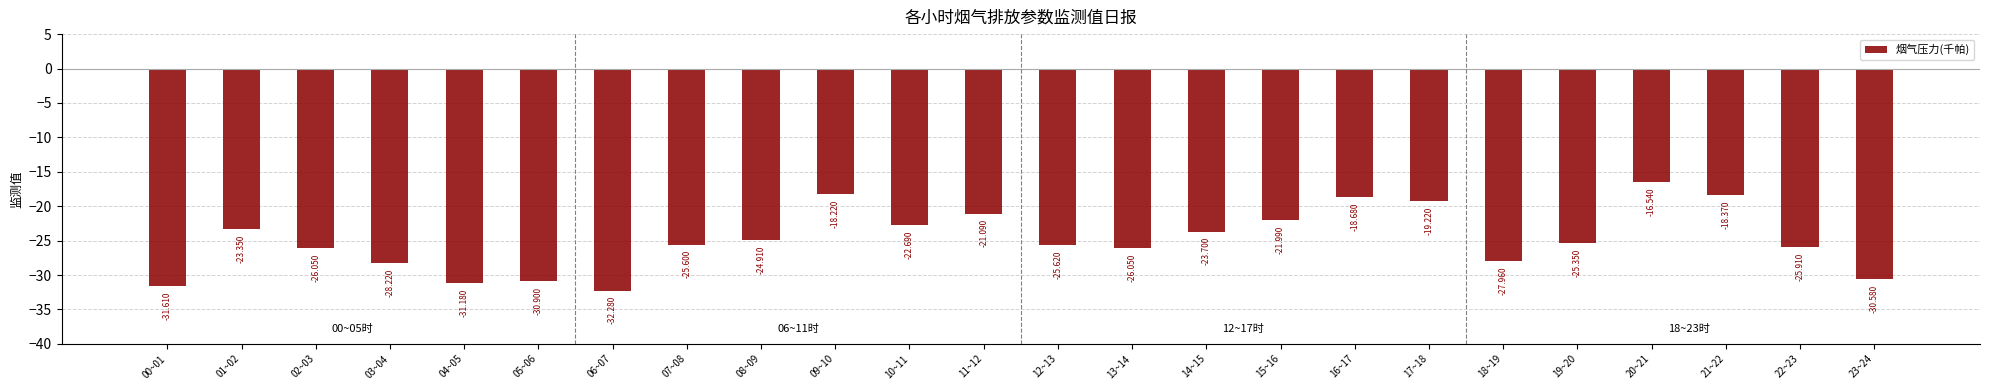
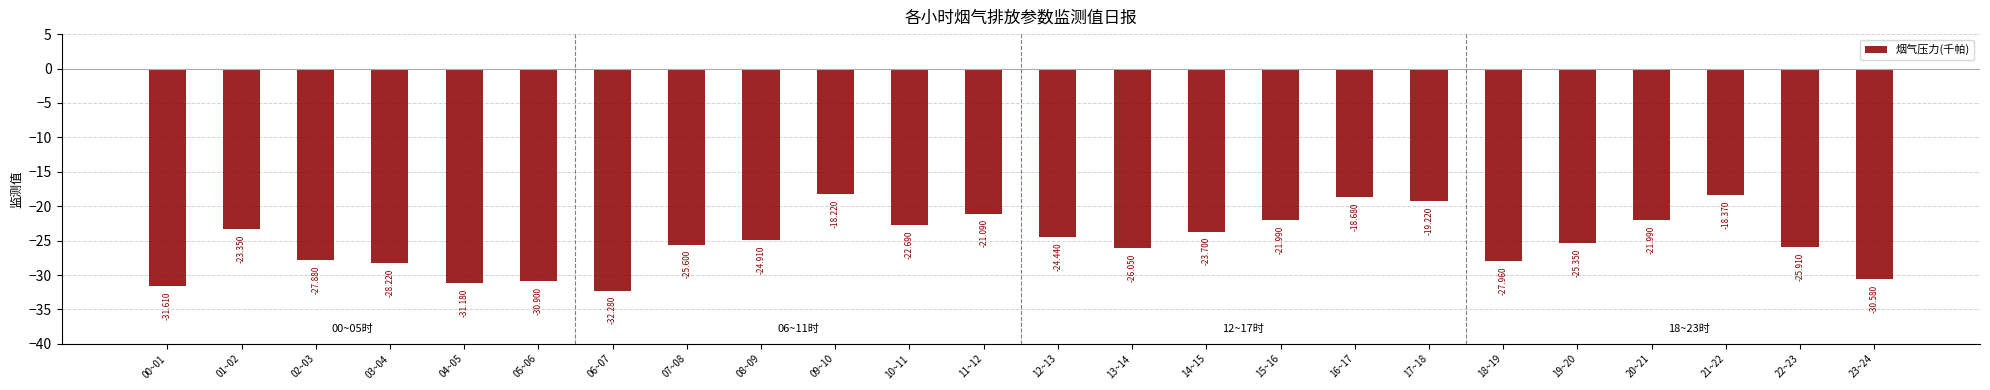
02~03: -26.050 -> -27.880
12~13: -25.620 -> -24.440
20~21: -16.540 -> -21.990
